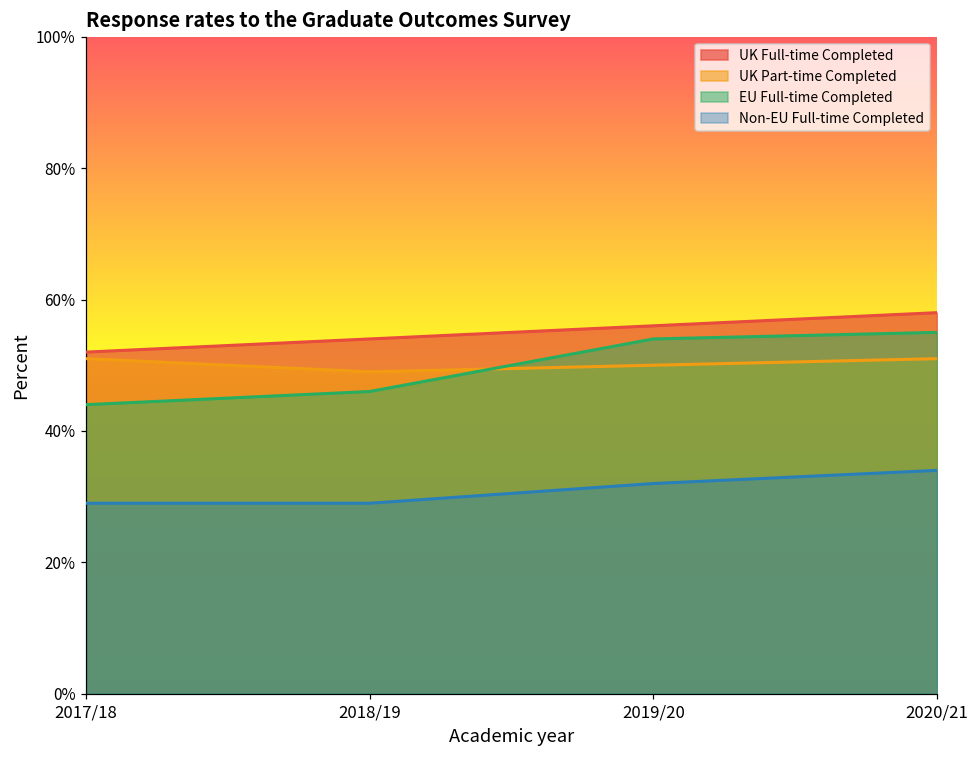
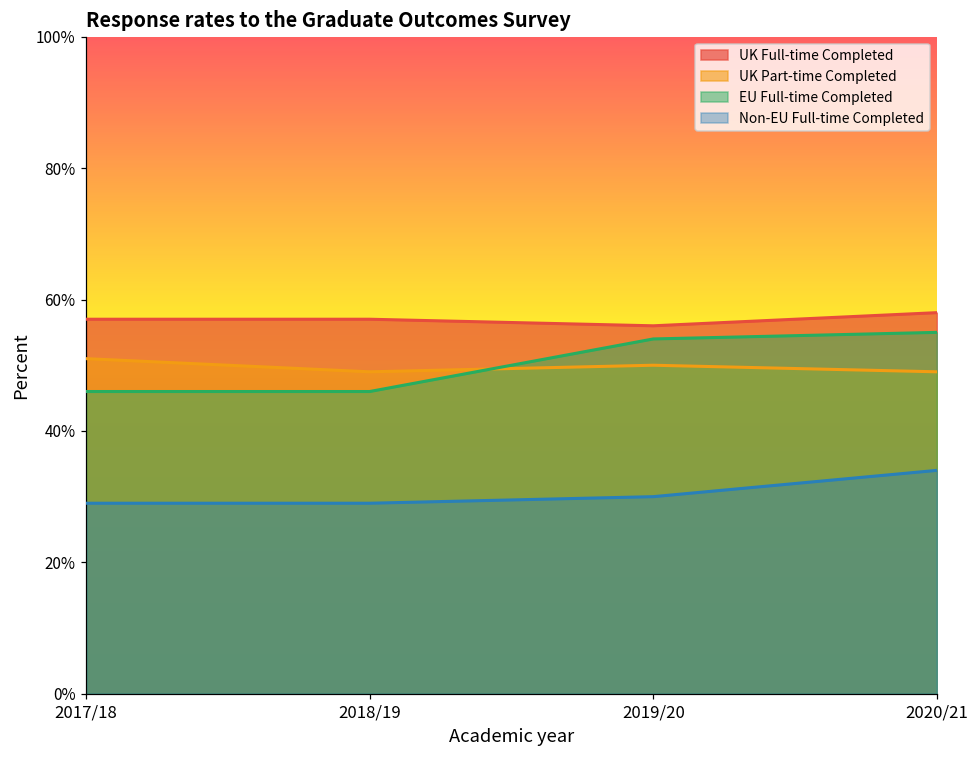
UK Full-time Completed, 2017/18: 52% -> 57%
EU Full-time Completed, 2017/18: 44% -> 46%
UK Full-time Completed, 2018/19: 54% -> 57%
Non-EU Full-time Completed, 2019/20: 32% -> 30%
UK Part-time Completed, 2020/21: 51% -> 49%
